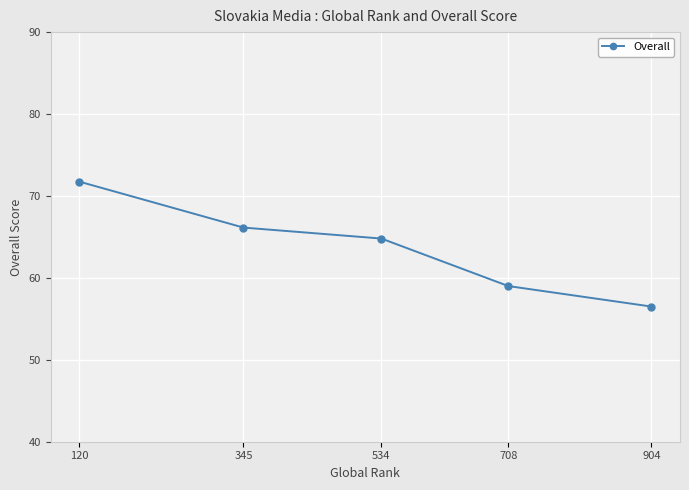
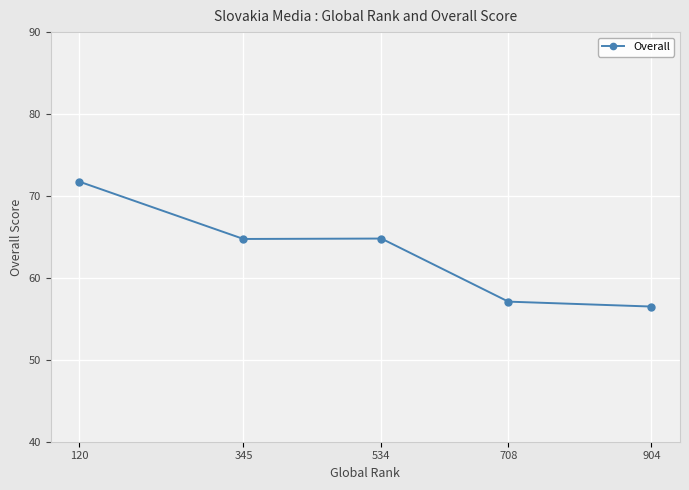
345: 66 -> 65
708: 59 -> 57
